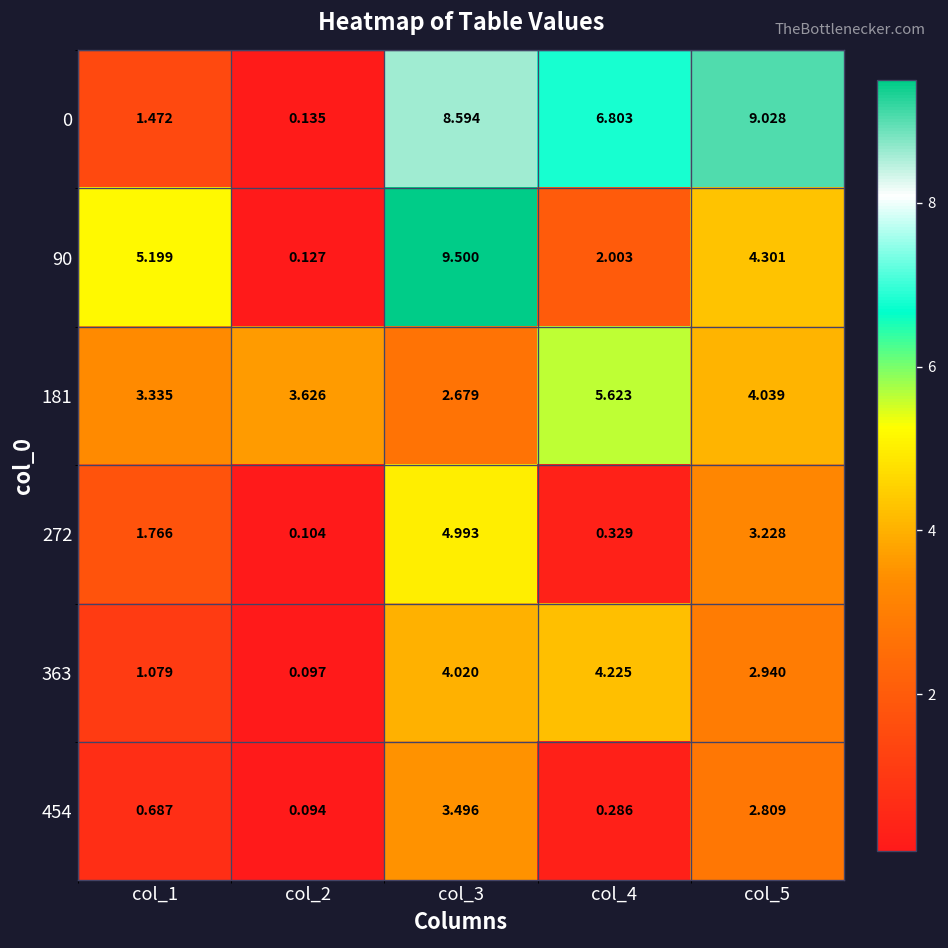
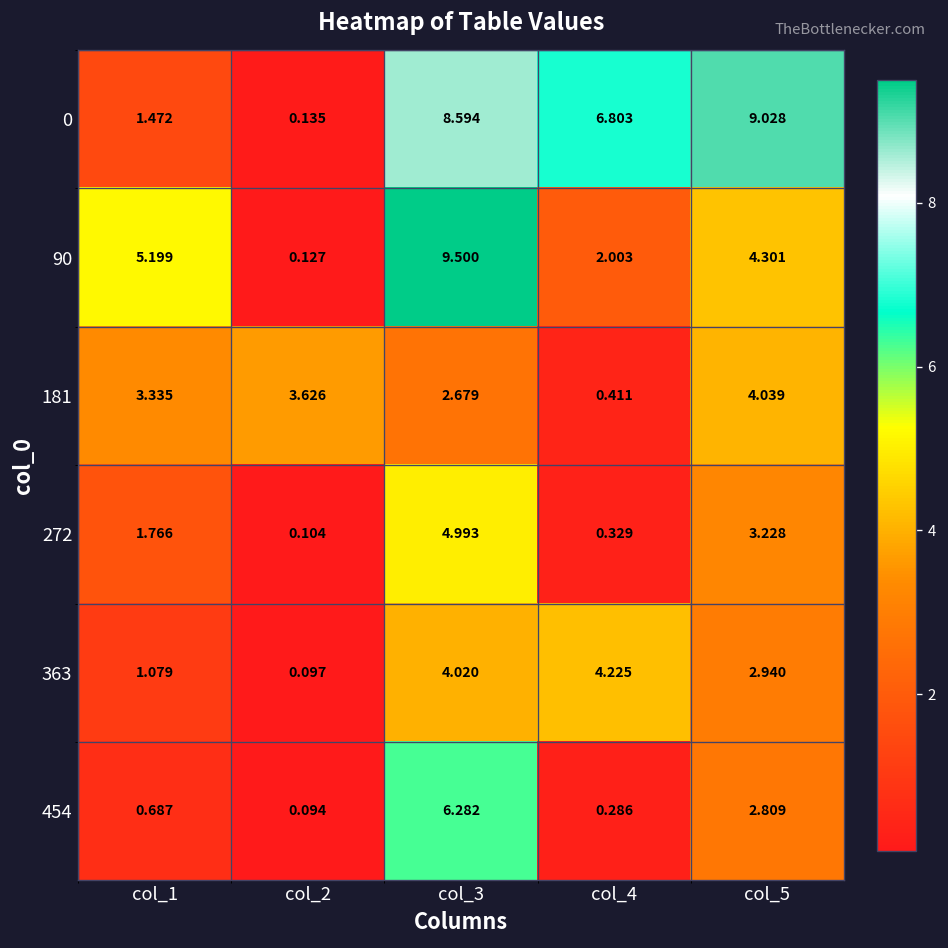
181, col_4: 5.623 -> 0.411
454, col_3: 3.496 -> 6.282
